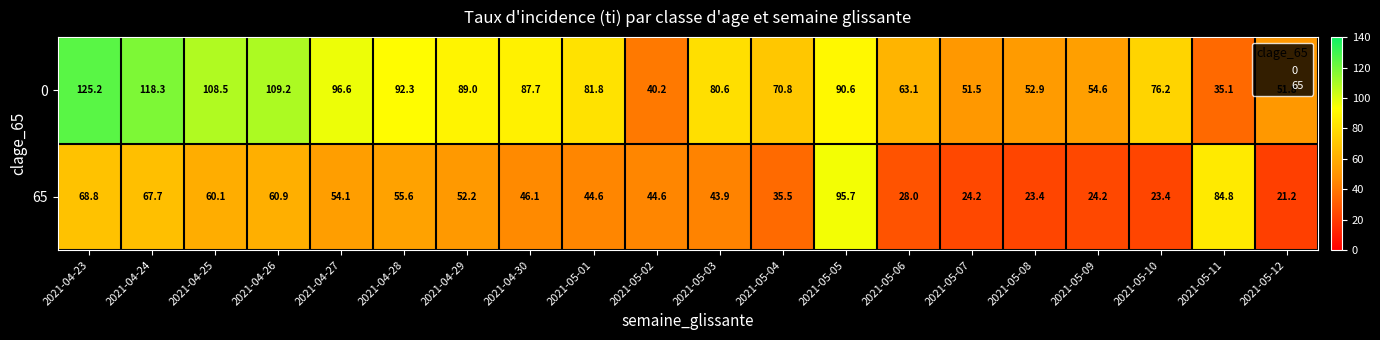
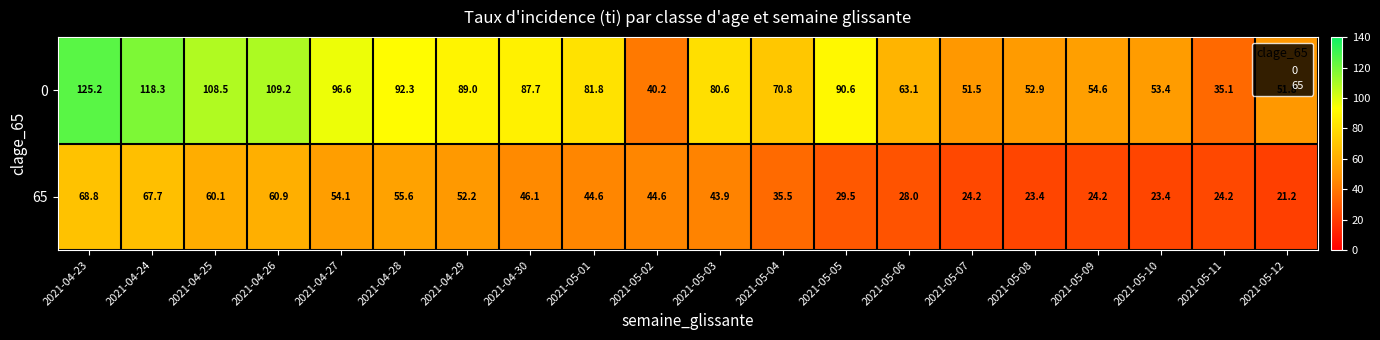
0, 2021-05-10: 76.2 -> 53.4
65, 2021-05-05: 95.7 -> 29.5
65, 2021-05-11: 84.8 -> 24.2
